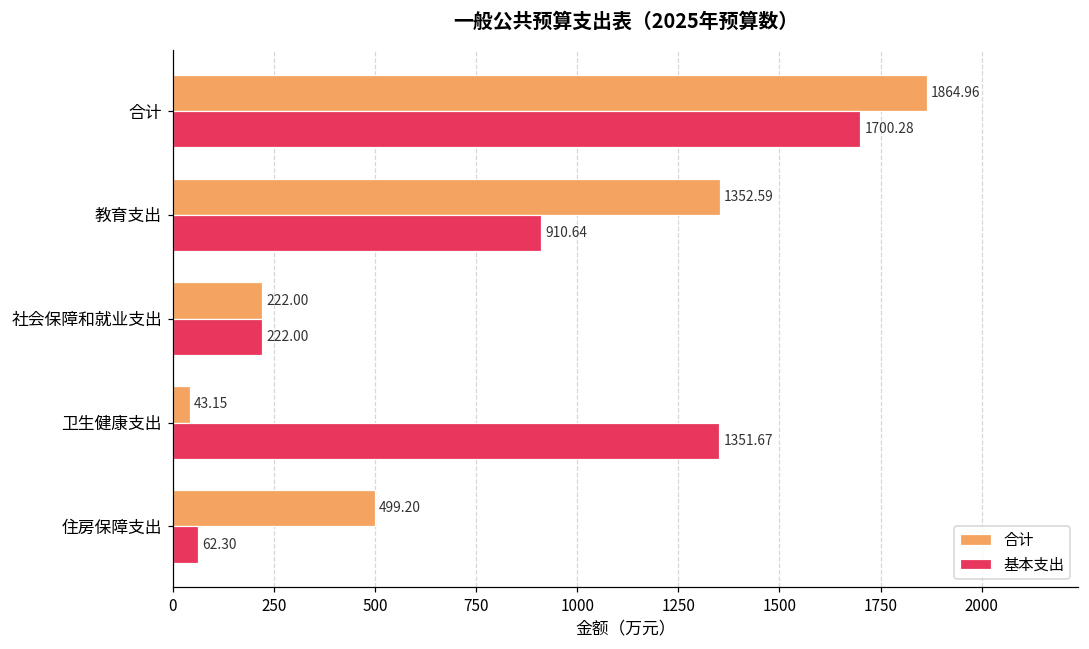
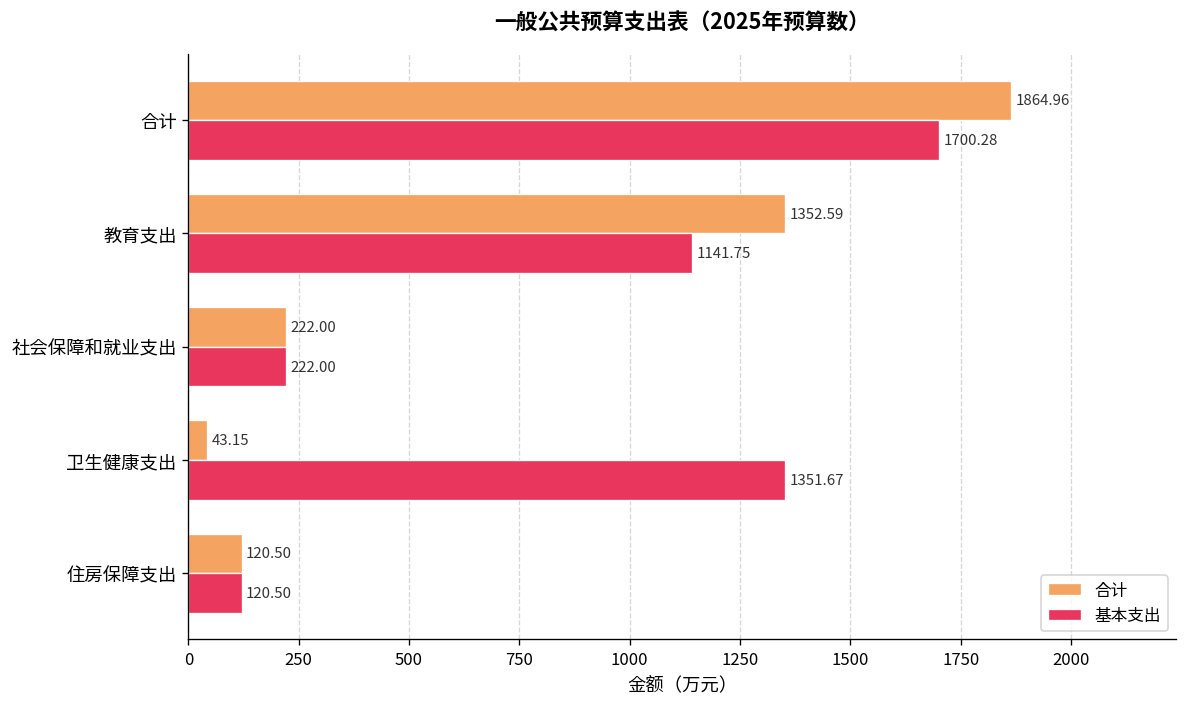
基本支出, 教育支出: 910.64 -> 1141.75
合计, 住房保障支出: 499.20 -> 120.50
基本支出, 住房保障支出: 62.30 -> 120.50
